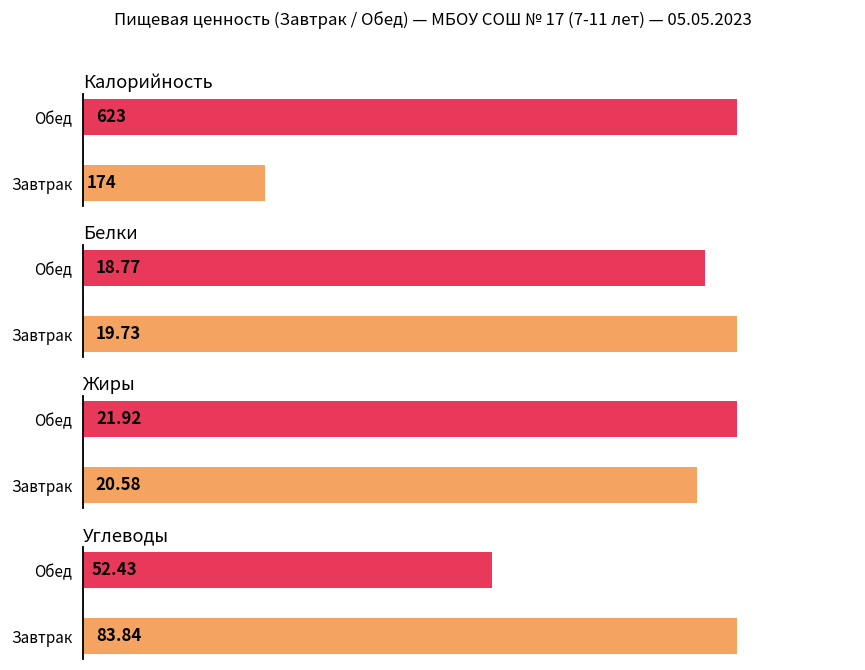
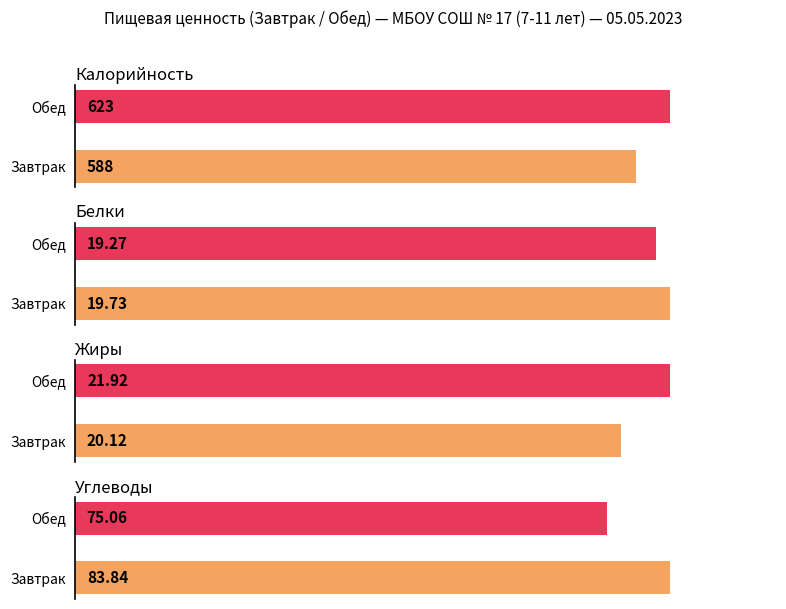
Калорийность, Завтрак: 174 -> 588
Белки, Обед: 18.77 -> 19.27
Жиры, Завтрак: 20.58 -> 20.12
Углеводы, Обед: 52.43 -> 75.06
